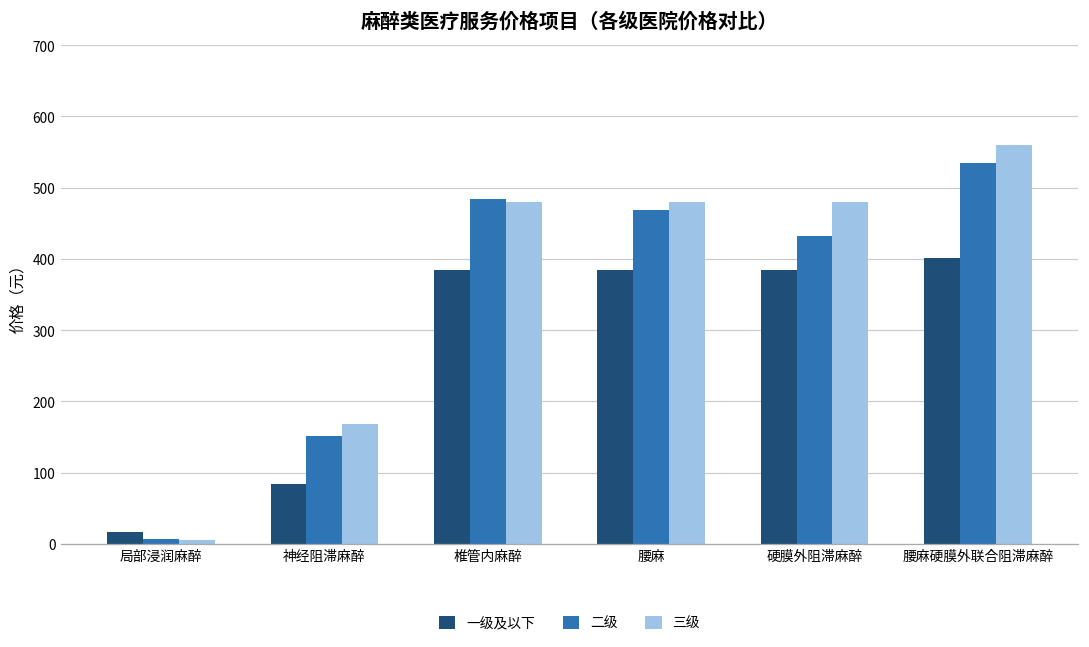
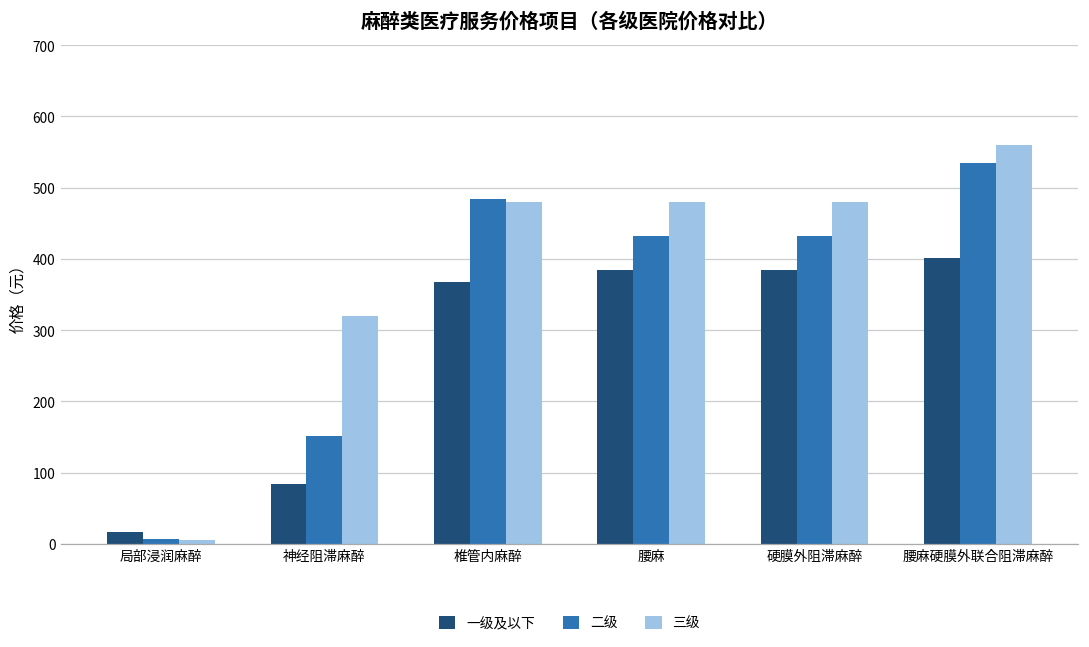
三级, 神经阻滞麻醉: 170 -> 320
一级及以下, 椎管内麻醉: 380 -> 370
二级, 腰麻: 470 -> 430
